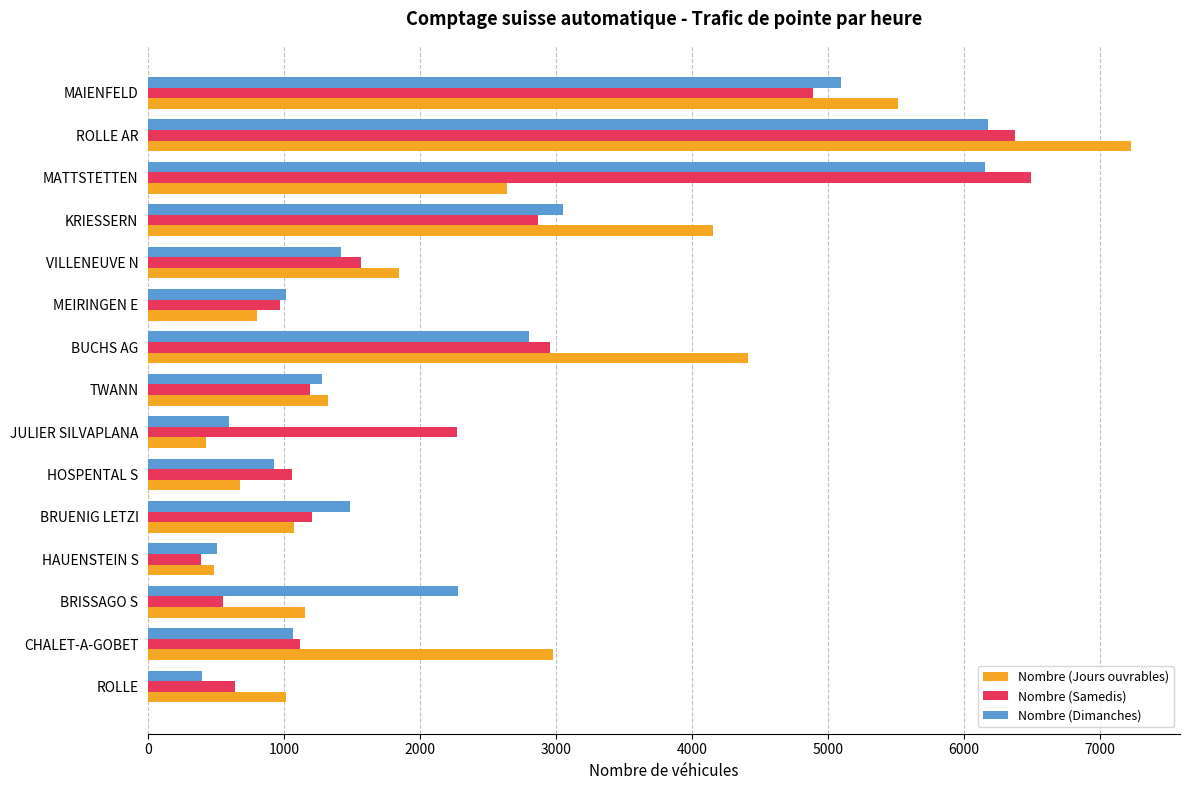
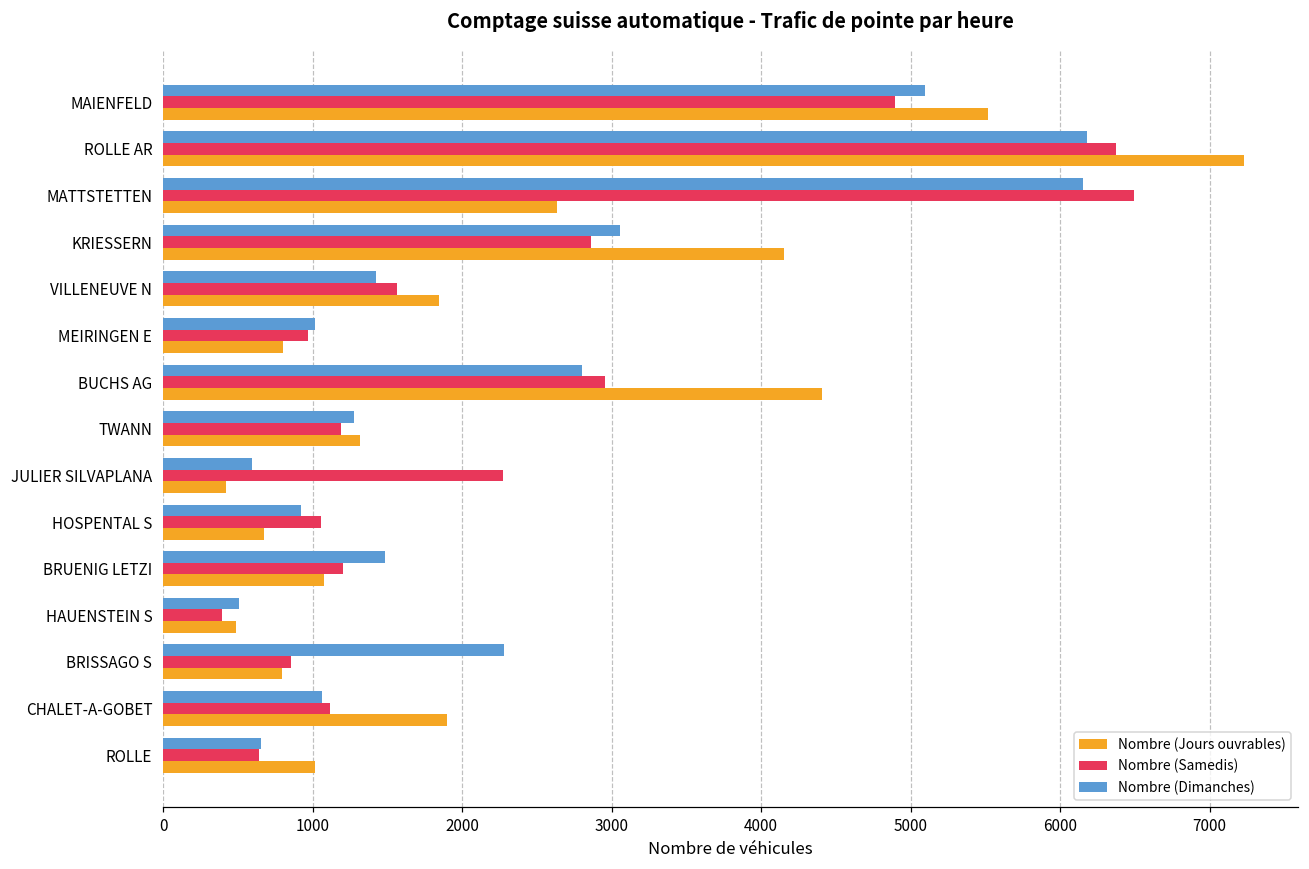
Nombre (Samedis), BRISSAGO S: 550 -> 850
Nombre (Jours ouvrables), BRISSAGO S: 1160 -> 800
Nombre (Jours ouvrables), CHALET-A-GOBET: 2980 -> 1900
Nombre (Dimanches), ROLLE: 400 -> 660
